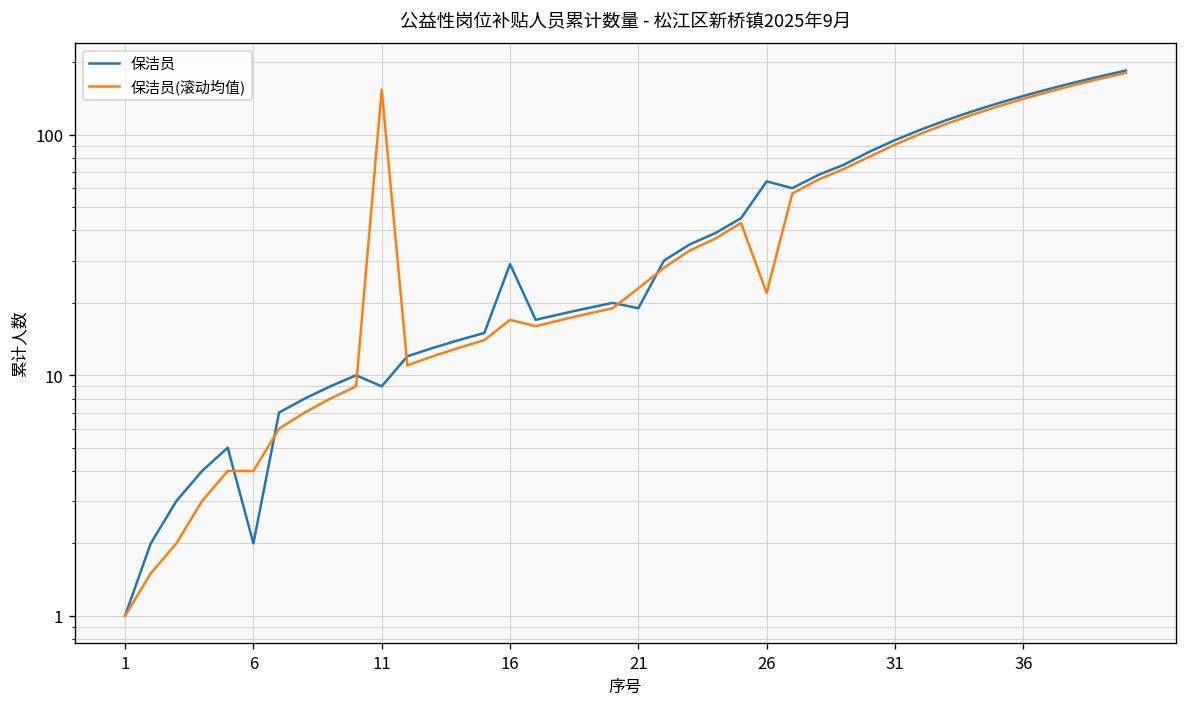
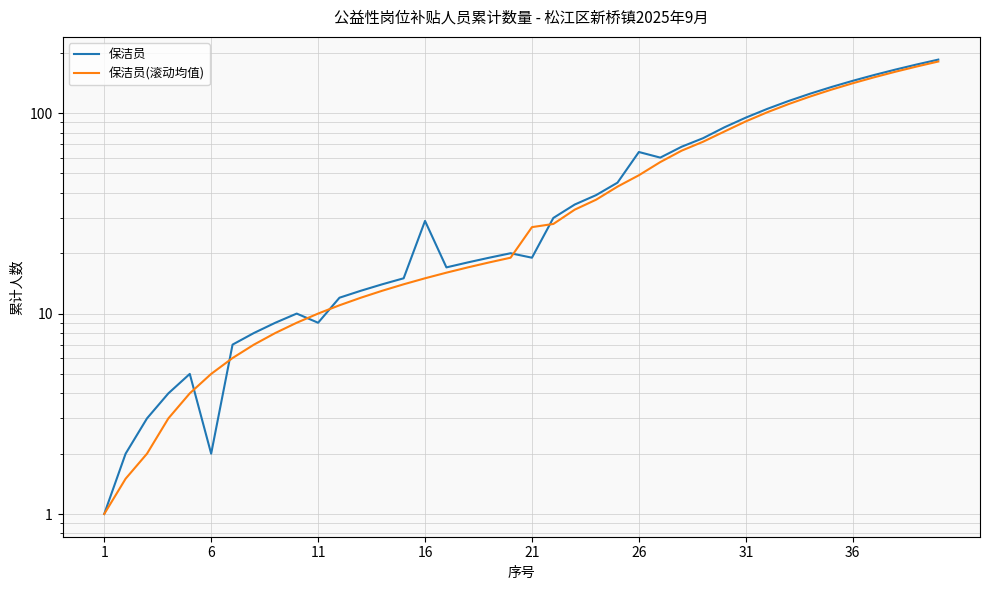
保洁员(滚动均值), 6: 4 -> 5
保洁员(滚动均值), 11: 150 -> 10
保洁员(滚动均值), 16: 17 -> 15
保洁员(滚动均值), 21: 23 -> 27
保洁员(滚动均值), 26: 22 -> 49
